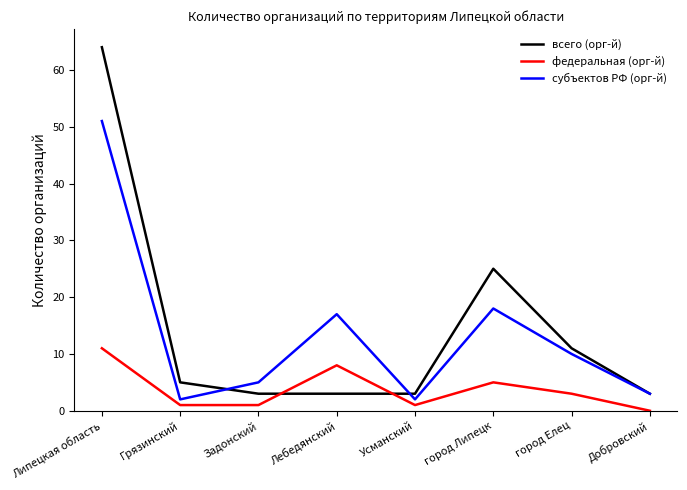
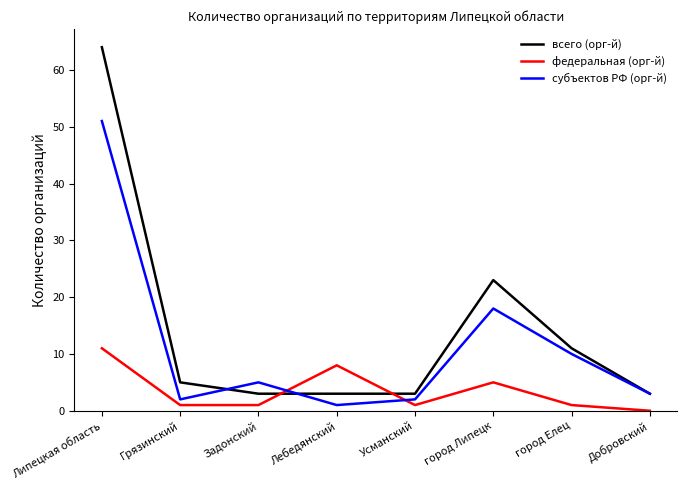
субъектов РФ (орг-й), Лебедянский: 17 -> 1
всего (орг-й), город Липецк: 25 -> 23
федеральная (орг-й), город Елец: 3 -> 1
